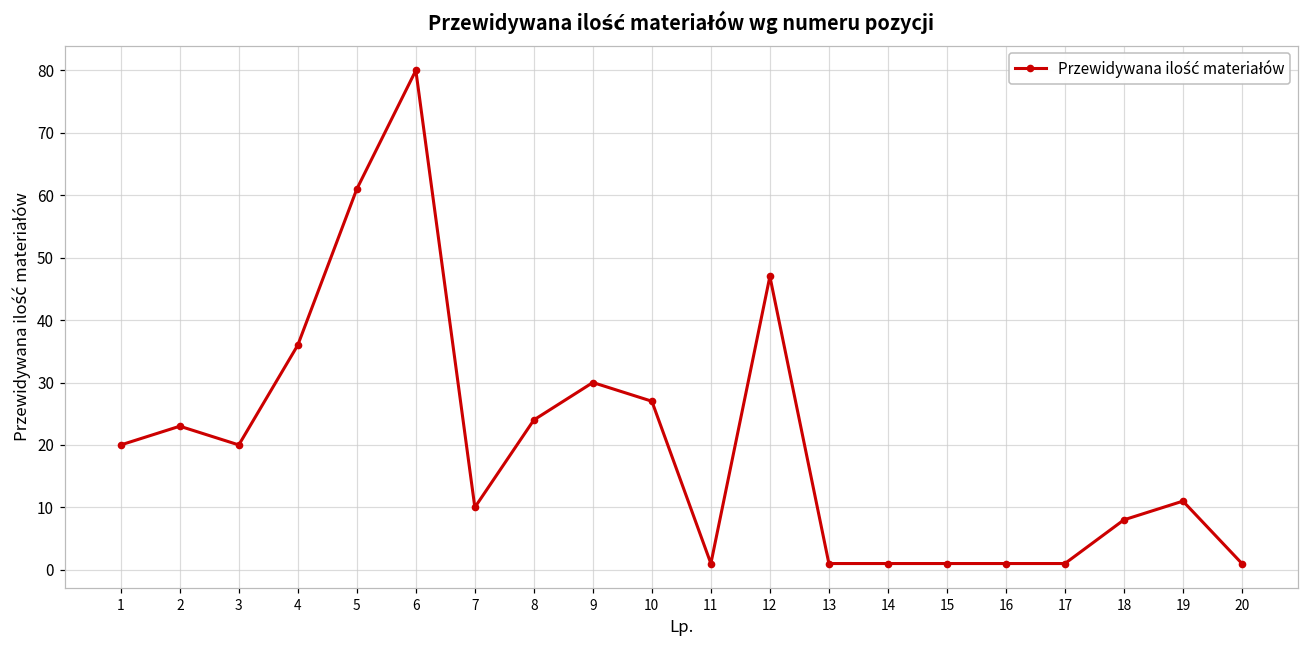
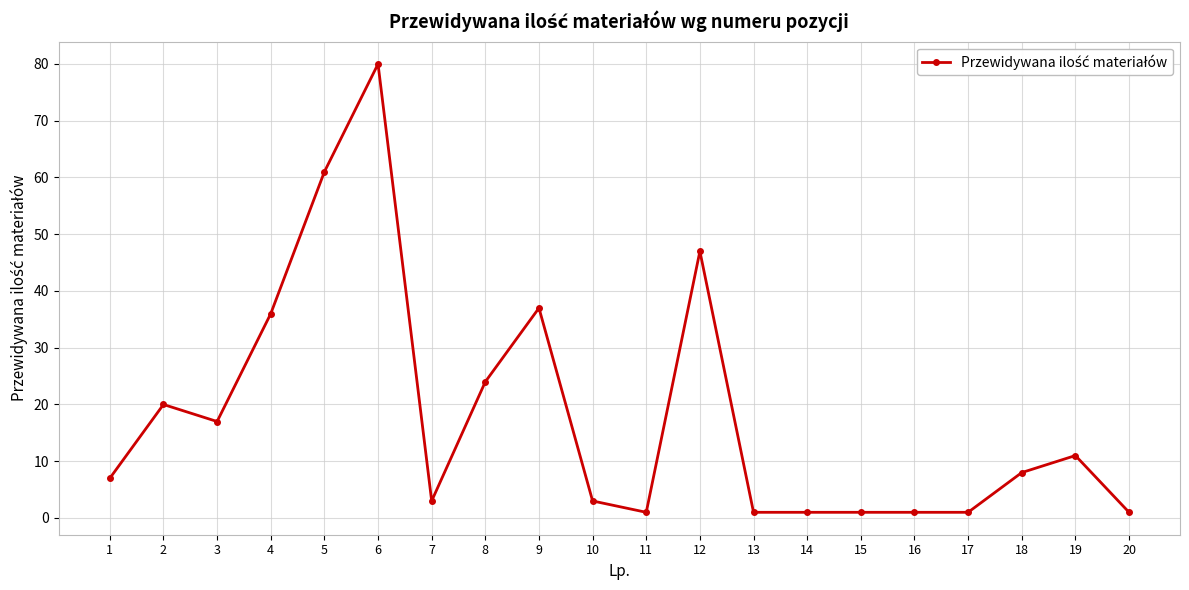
1: 20 -> 7
2: 23 -> 20
3: 20 -> 17
7: 10 -> 3
9: 30 -> 37
10: 27 -> 3
